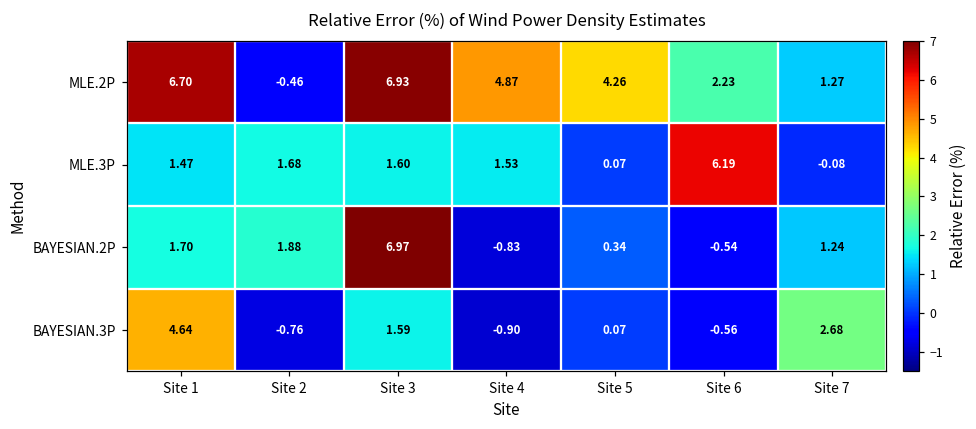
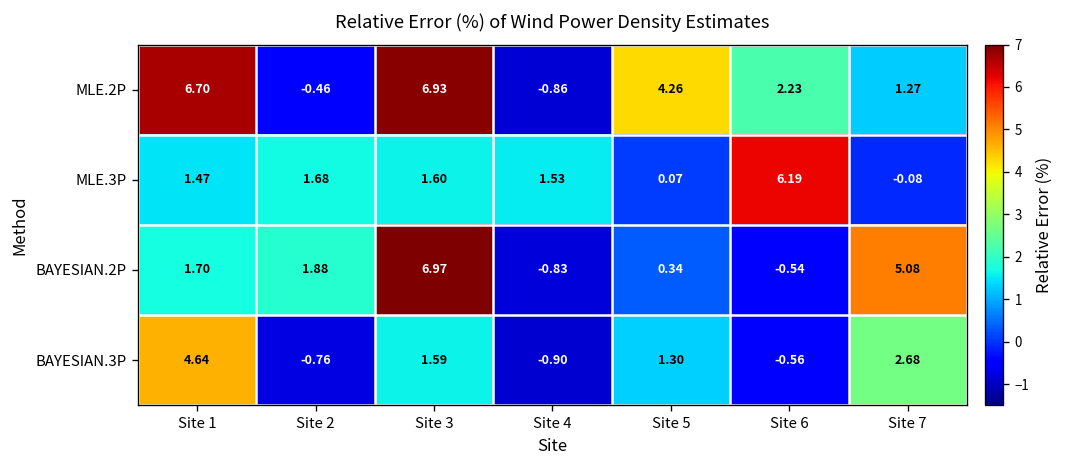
MLE.2P, Site 4: 4.87 -> -0.86
BAYESIAN.2P, Site 7: 1.24 -> 5.08
BAYESIAN.3P, Site 5: 0.07 -> 1.30
